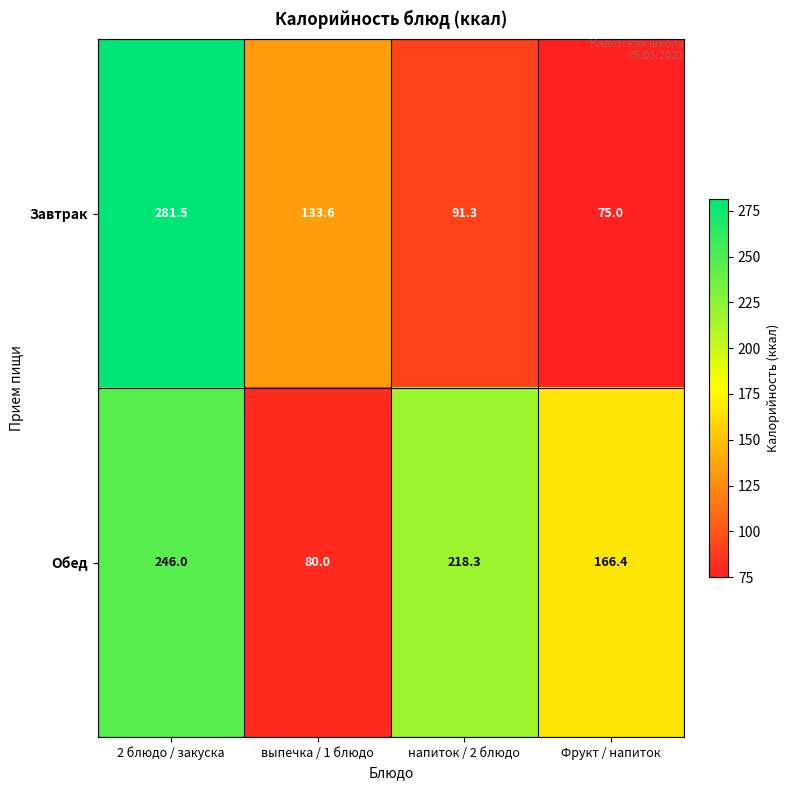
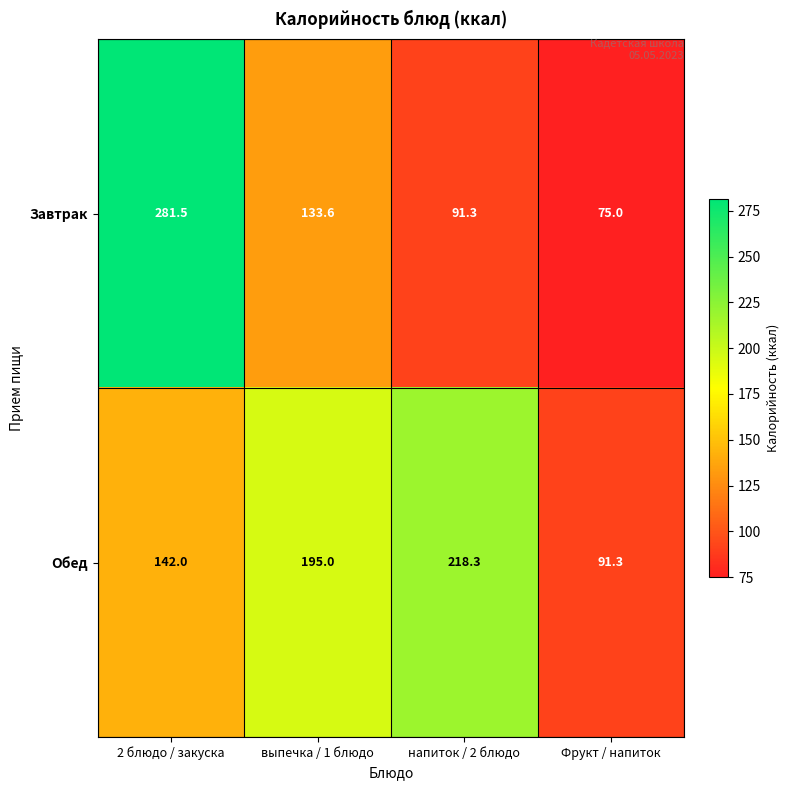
Обед, 2 блюдо / закуска: 246.0 -> 142.0
Обед, выпечка / 1 блюдо: 80.0 -> 195.0
Обед, Фрукт / напиток: 166.4 -> 91.3
